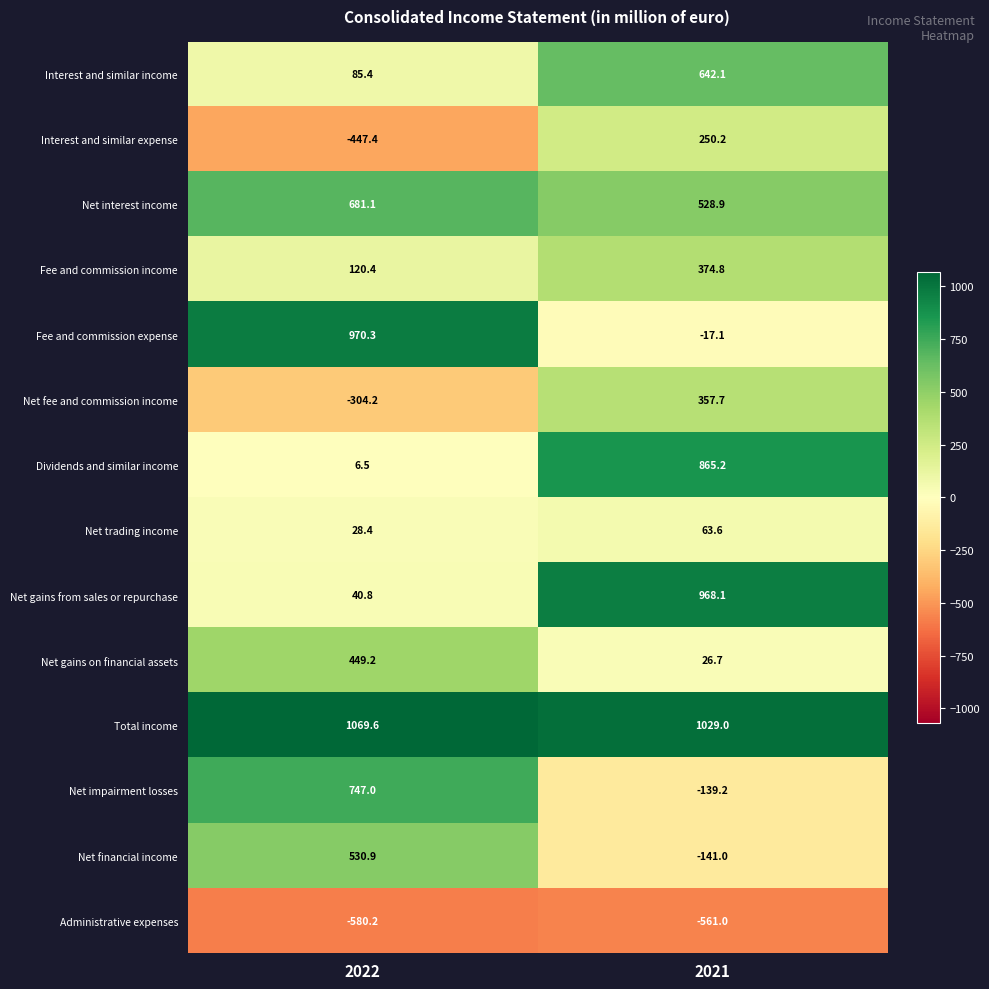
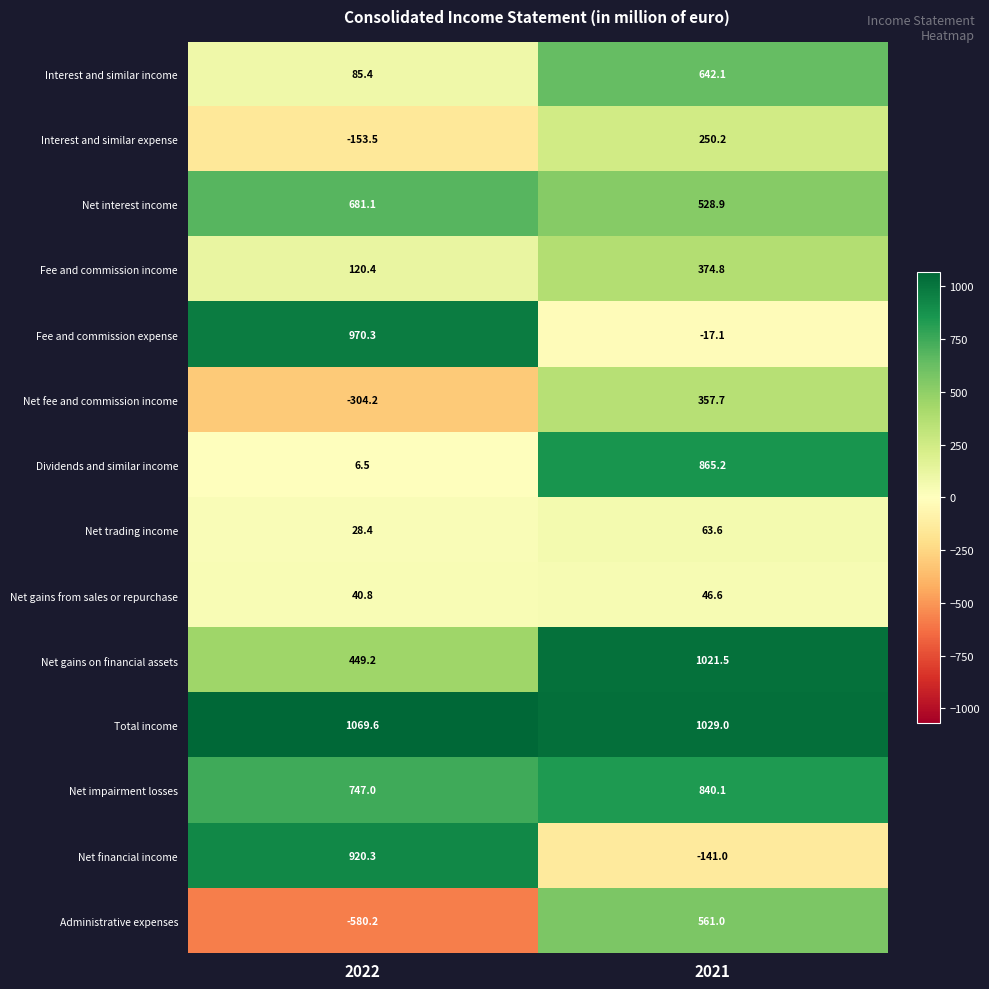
Interest and similar expense, 2022: -447.4 -> -153.5
Net gains from sales or repurchase, 2021: 968.1 -> 46.6
Net gains on financial assets, 2021: 26.7 -> 1021.5
Net impairment losses, 2021: -139.2 -> 840.1
Net financial income, 2022: 530.9 -> 920.3
Administrative expenses, 2021: -561.0 -> 561.0
